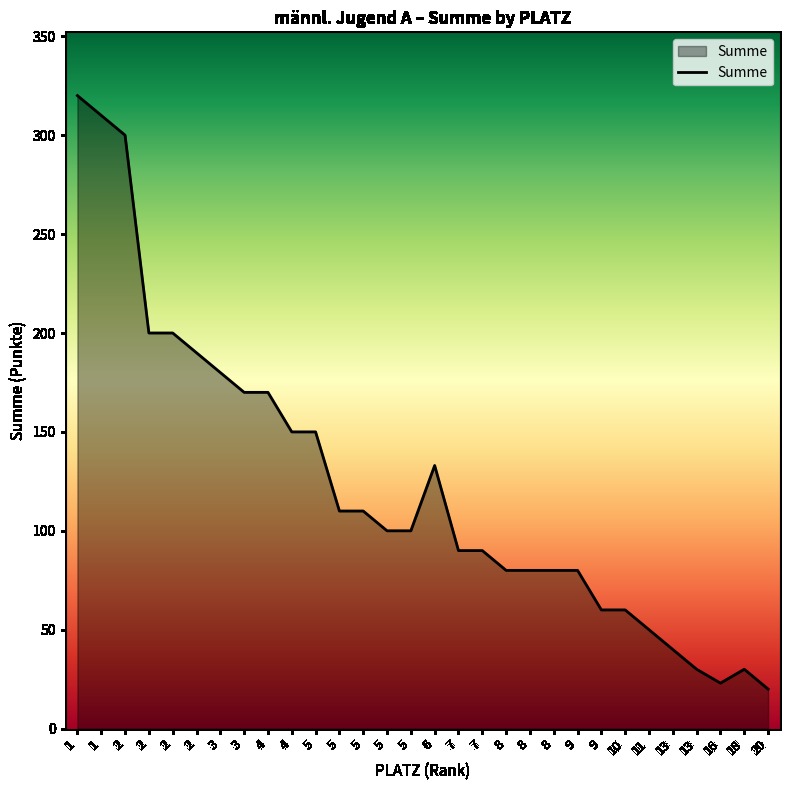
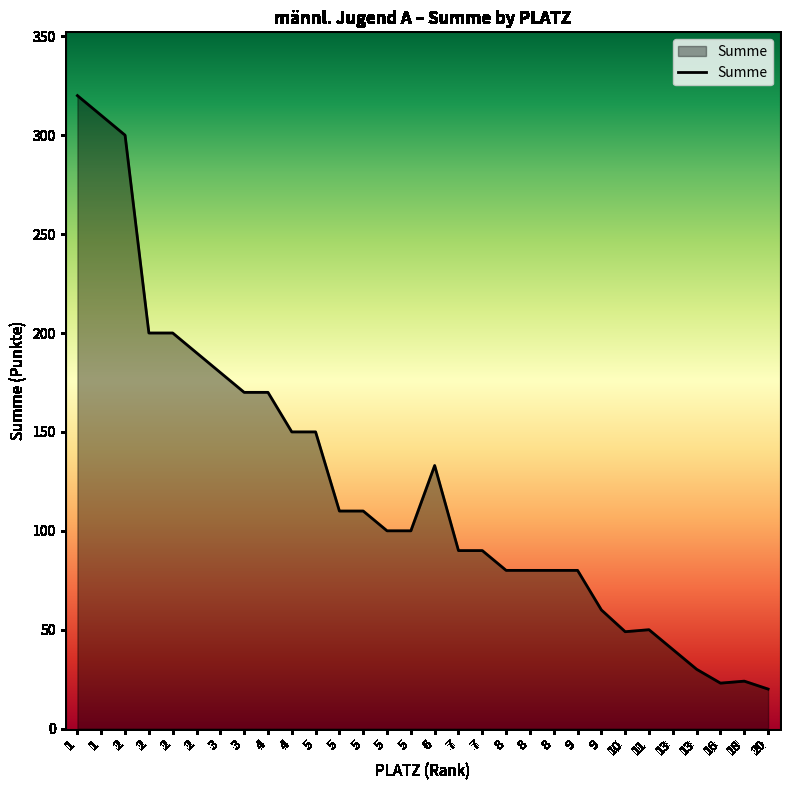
10: 60 -> 49
18: 30 -> 24
